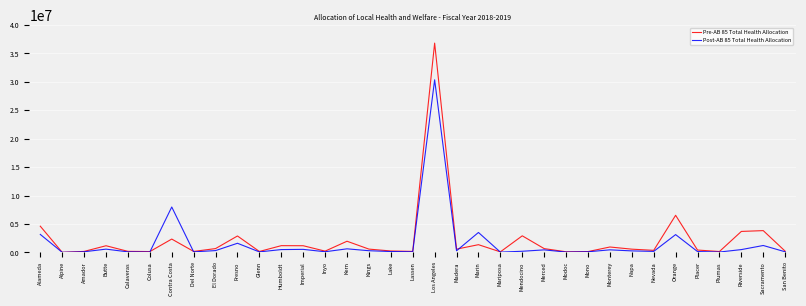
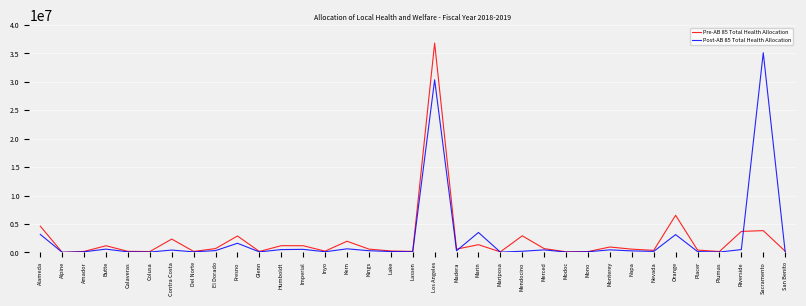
Post-AB 85 Total Health Allocation, Contra Costa: 8000000 -> 0
Post-AB 85 Total Health Allocation, Sacramento: 1000000 -> 35000000
